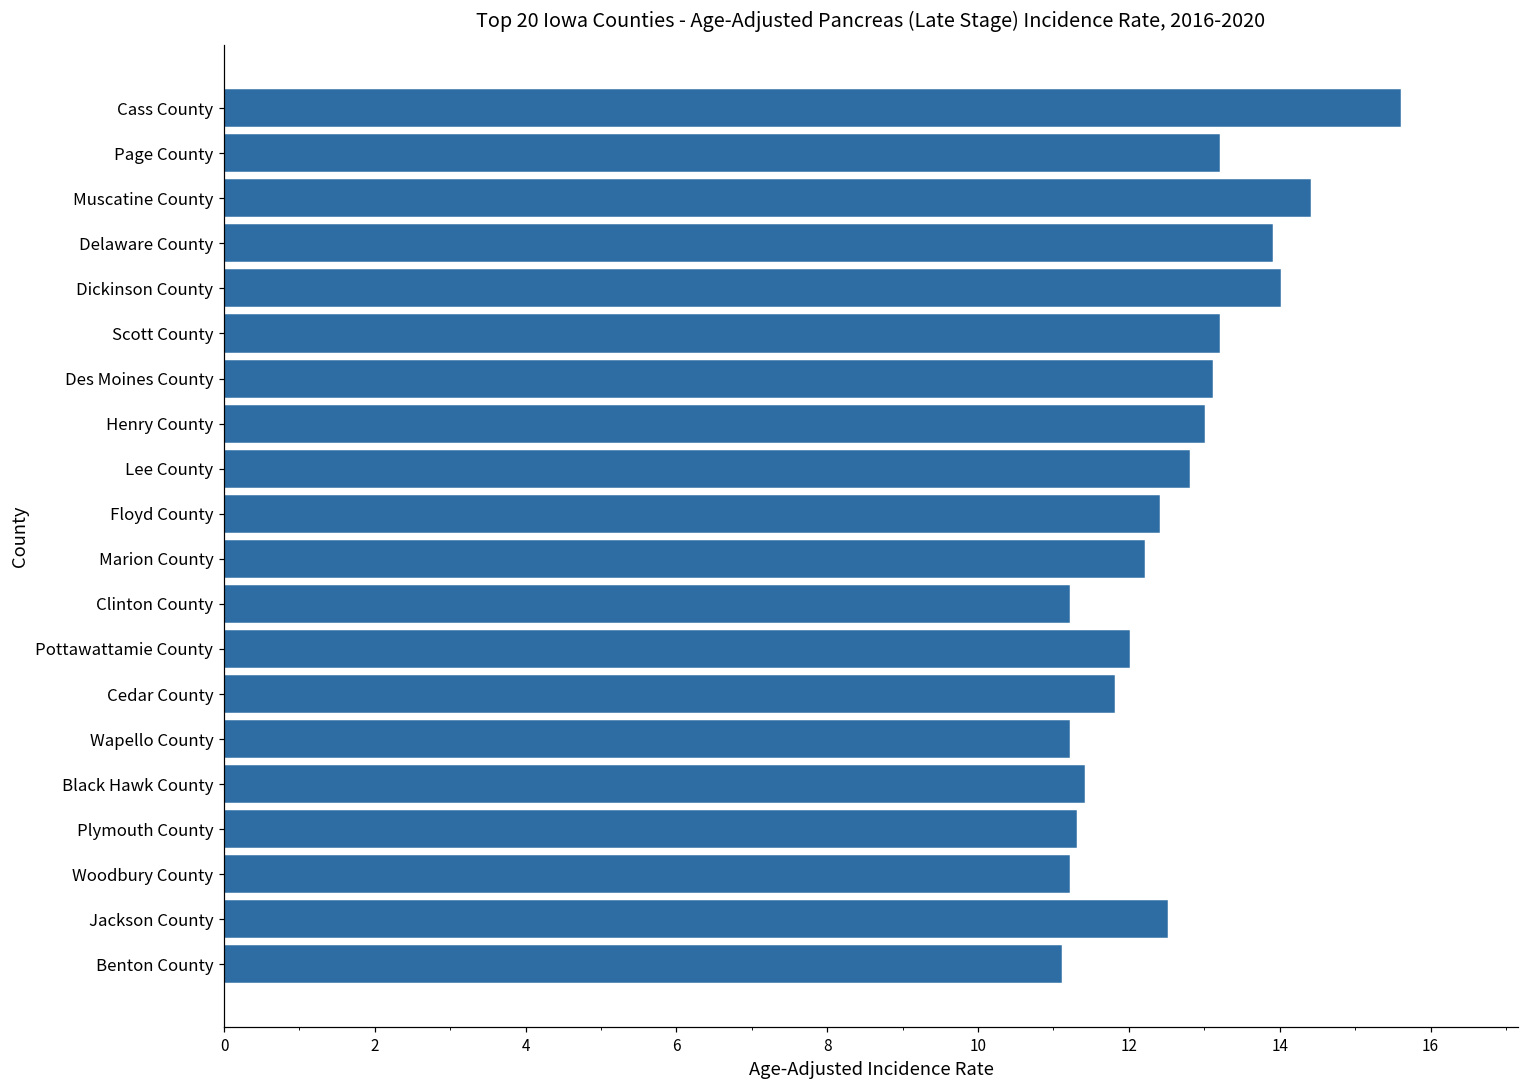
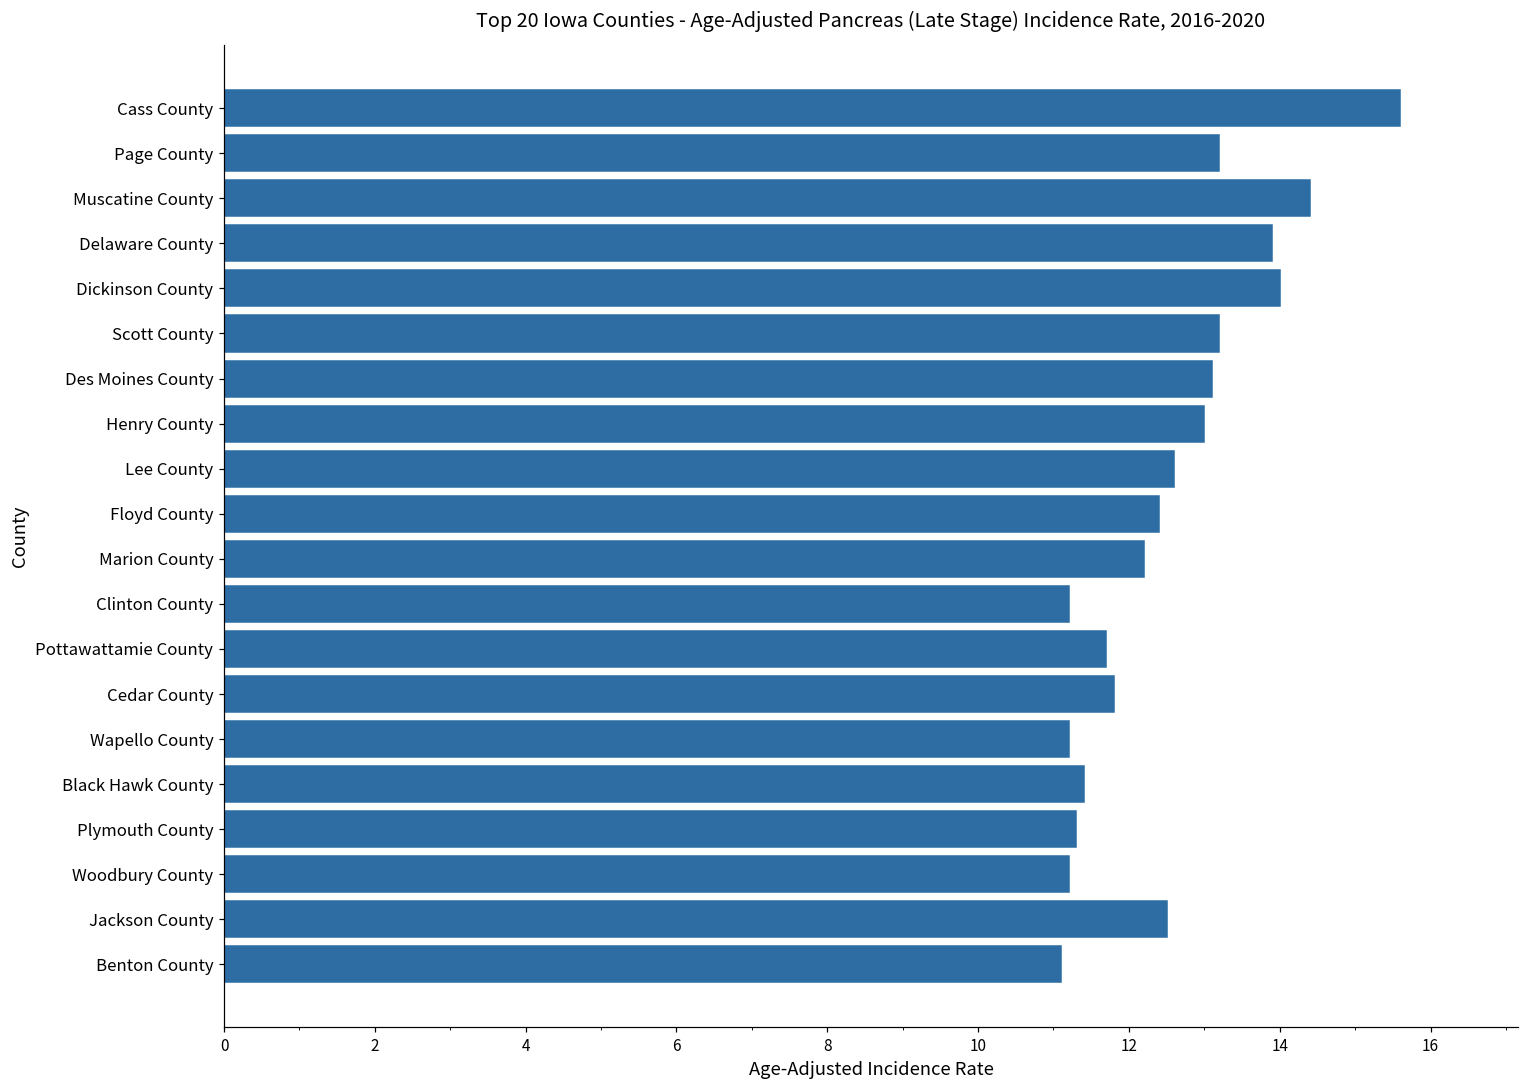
Lee County: 12.8 -> 12.6
Pottawattamie County: 12.0 -> 11.7
